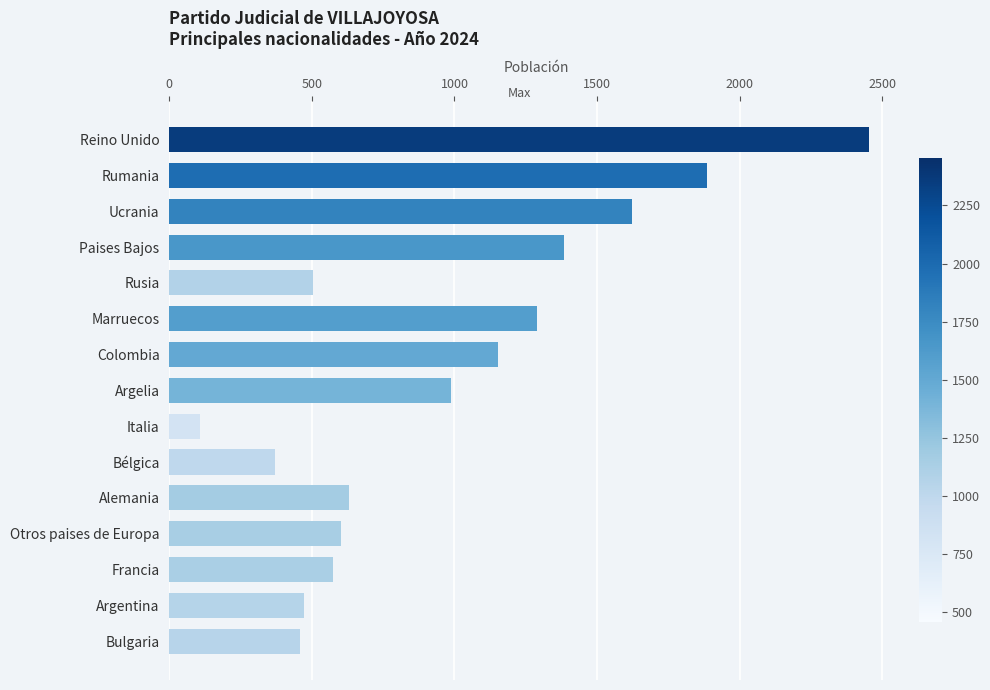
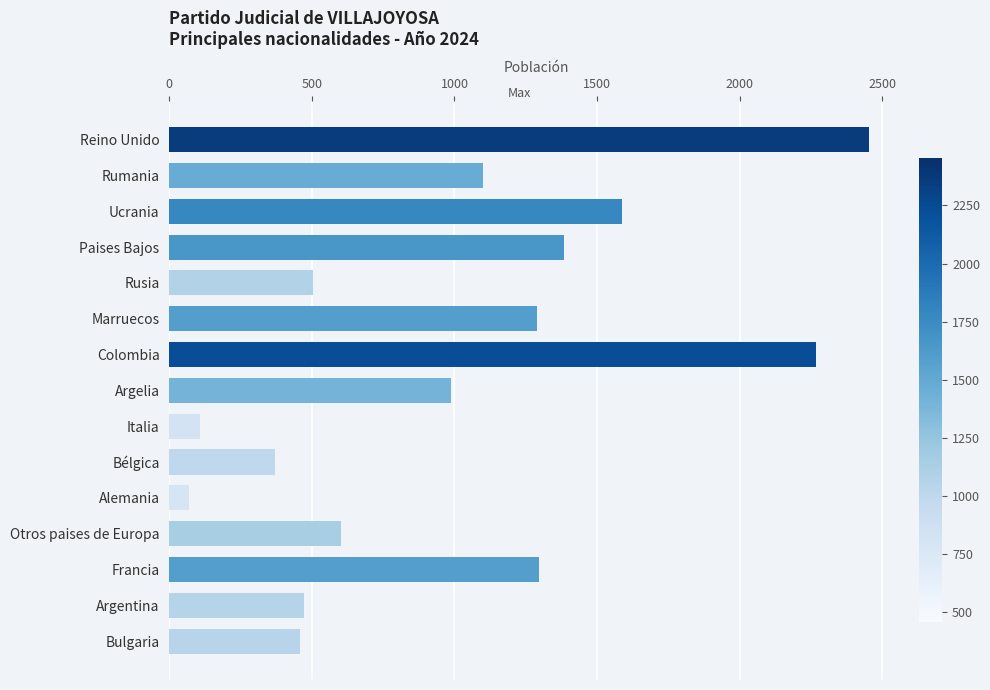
Rumania: 1890 -> 1100
Ucrania: 1620 -> 1590
Colombia: 1150 -> 2270
Alemania: 630 -> 70
Francia: 570 -> 1300
